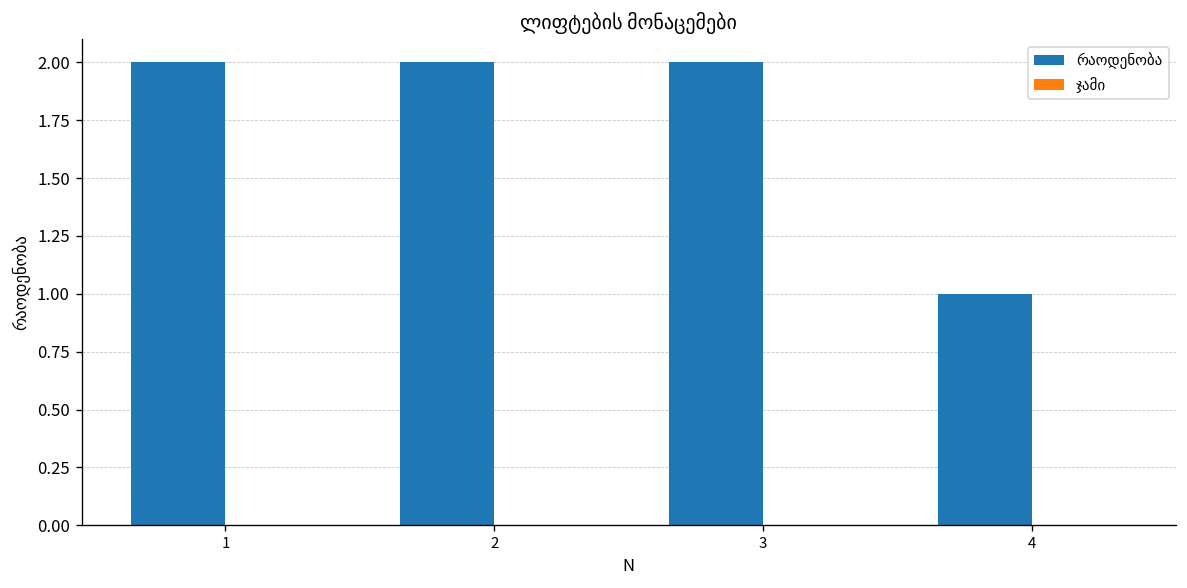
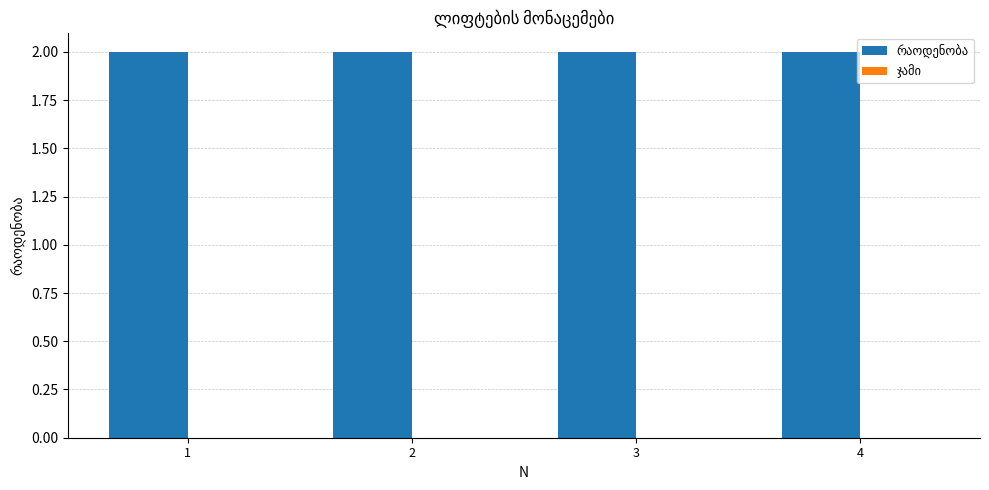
რაოდენობა, 4: 1 -> 2
